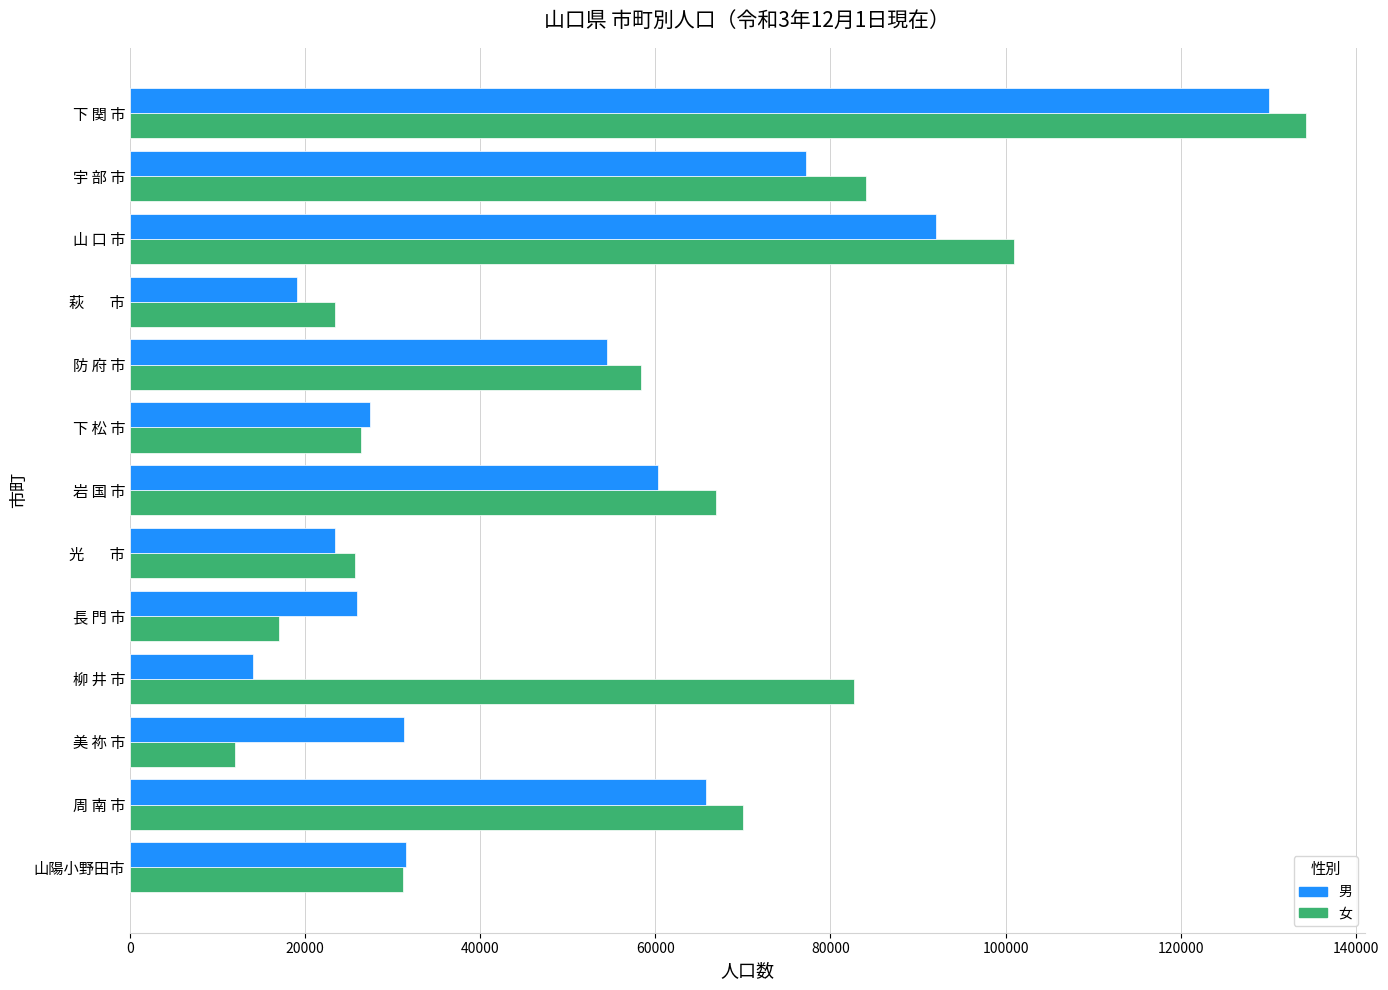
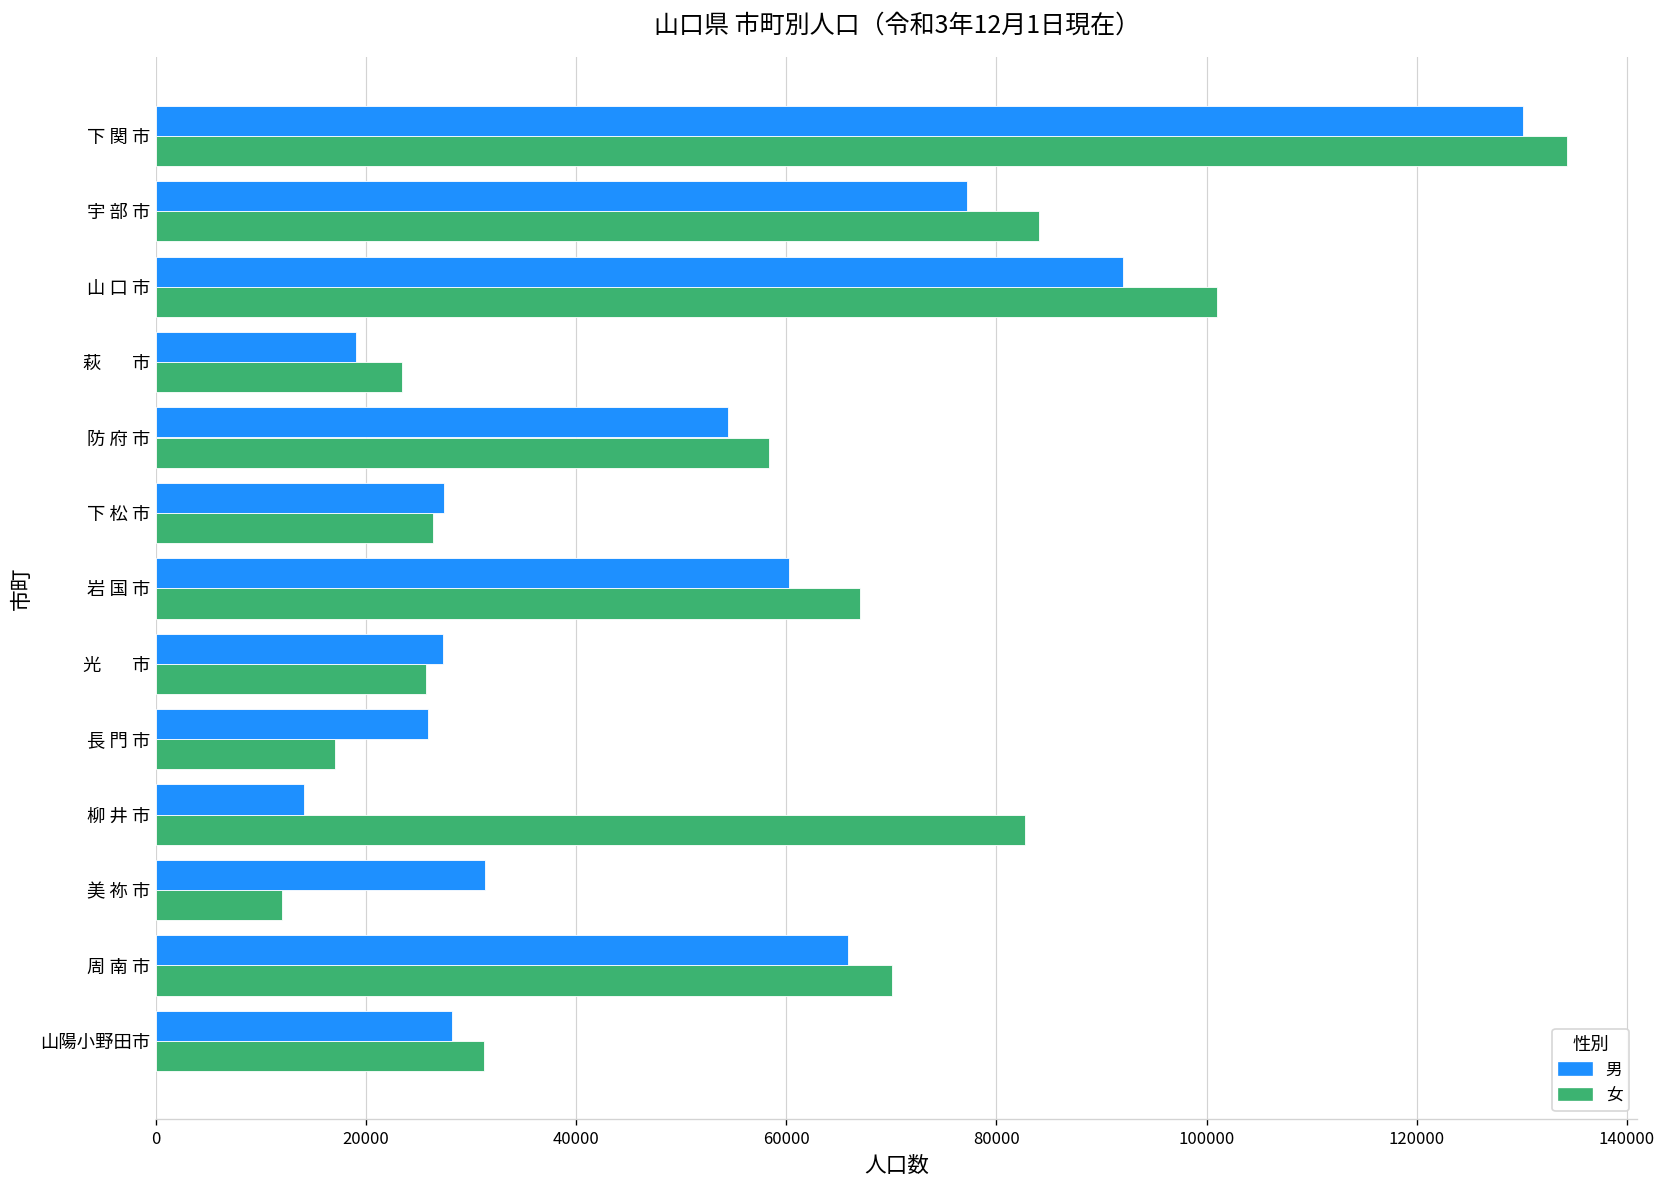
男, 光 市: 23000 -> 27000
男, 山陽小野田市: 32000 -> 28000
